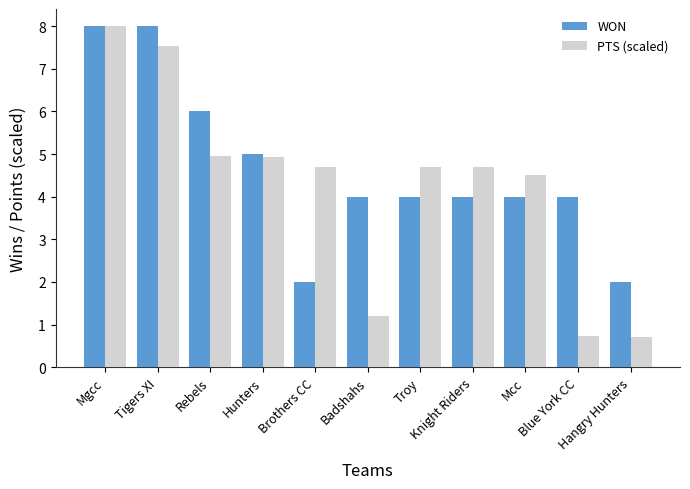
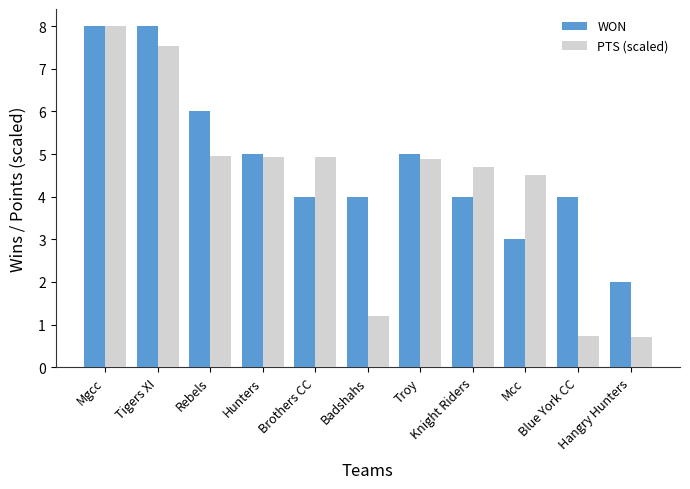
WON, Brothers CC: 2 -> 4
PTS (scaled), Brothers CC: 4.7 -> 4.9
WON, Troy: 4 -> 5
PTS (scaled), Troy: 4.7 -> 4.9
WON, Mcc: 4 -> 3
